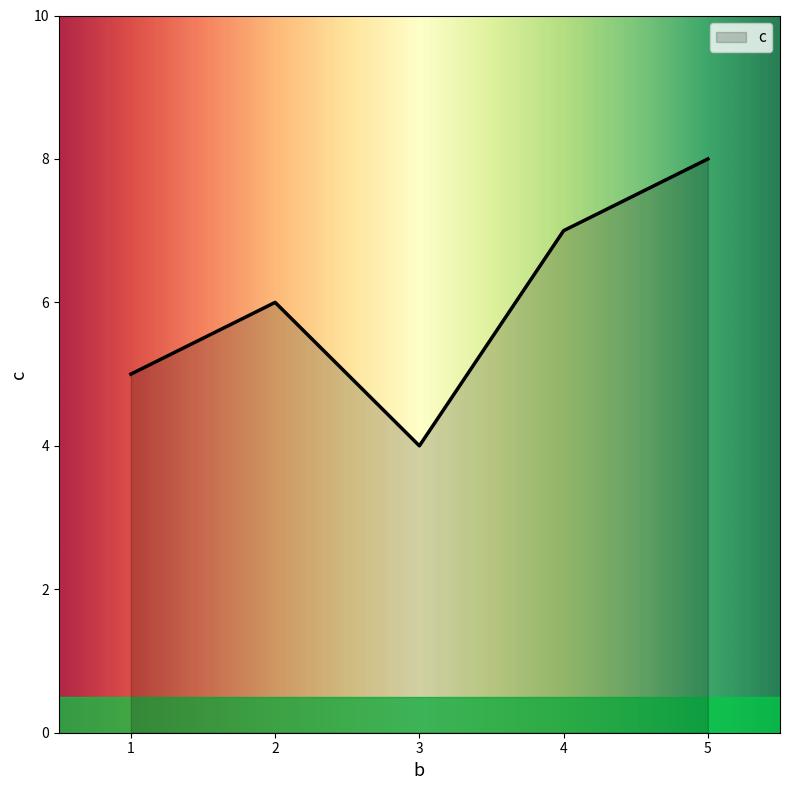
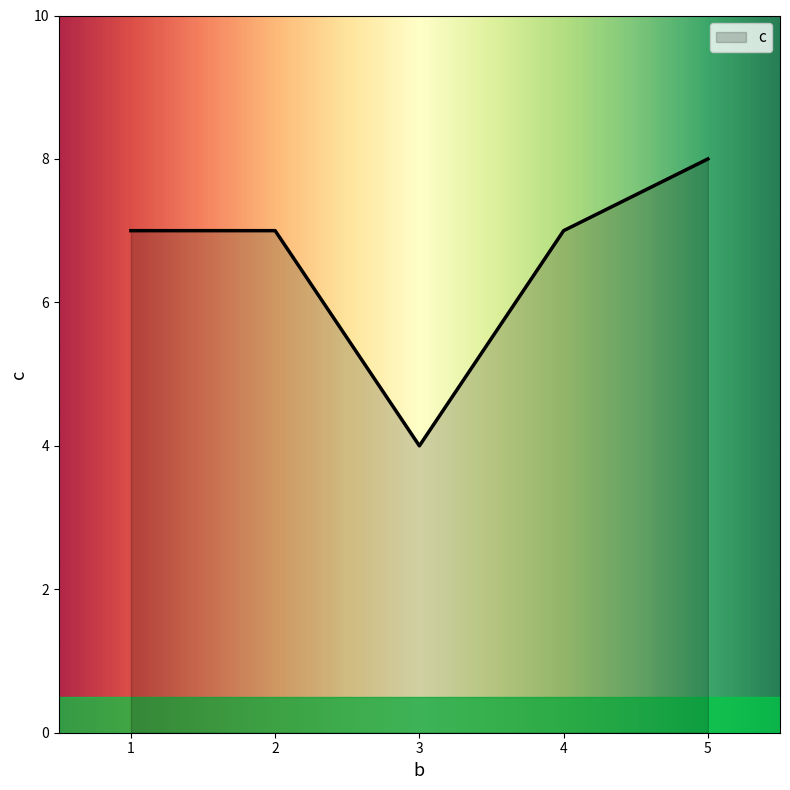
1: 5 -> 7
2: 6 -> 7
